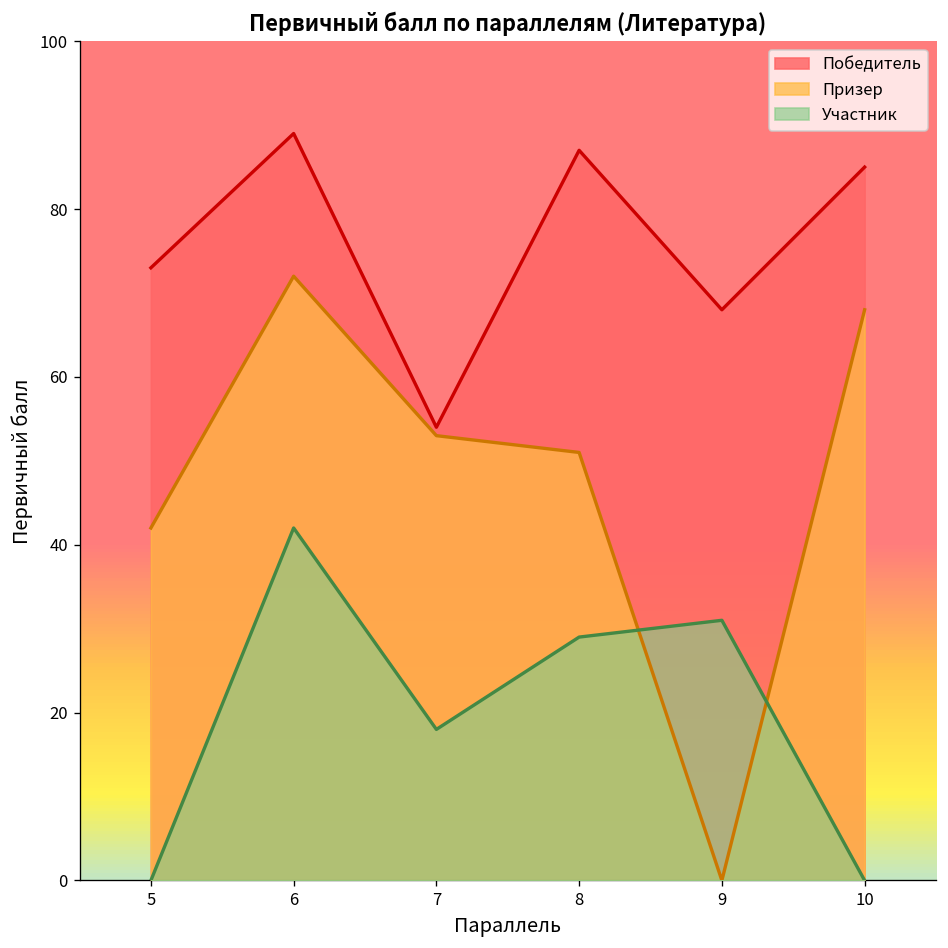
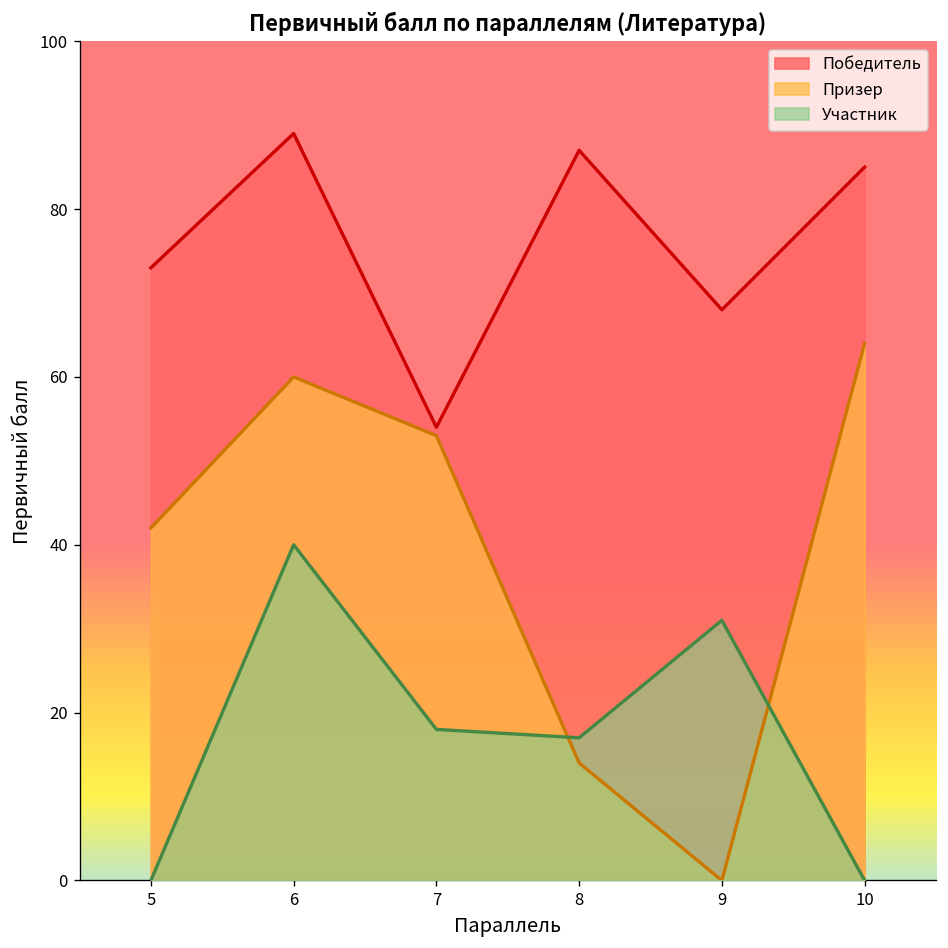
Призер, 6: 72 -> 60
Участник, 6: 42 -> 40
Призер, 8: 51 -> 14
Участник, 8: 29 -> 17
Призер, 10: 68 -> 64
